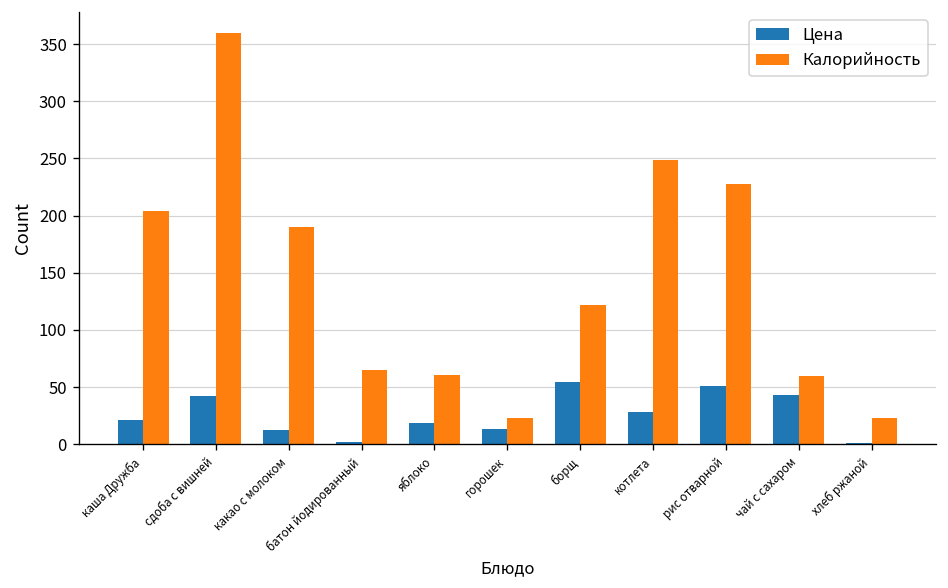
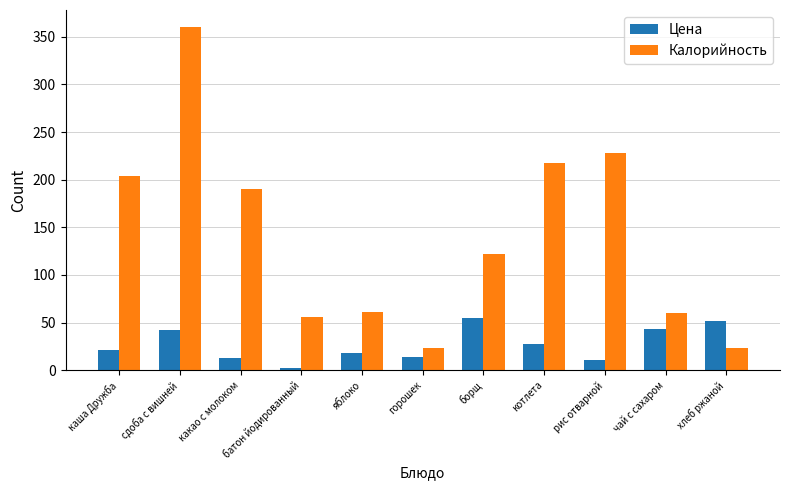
Калорийность, батон йодированный: 70 -> 60
Калорийность, котлета: 250 -> 220
Цена, рис отварной: 50 -> 10
Цена, хлеб ржаной: 0 -> 50
